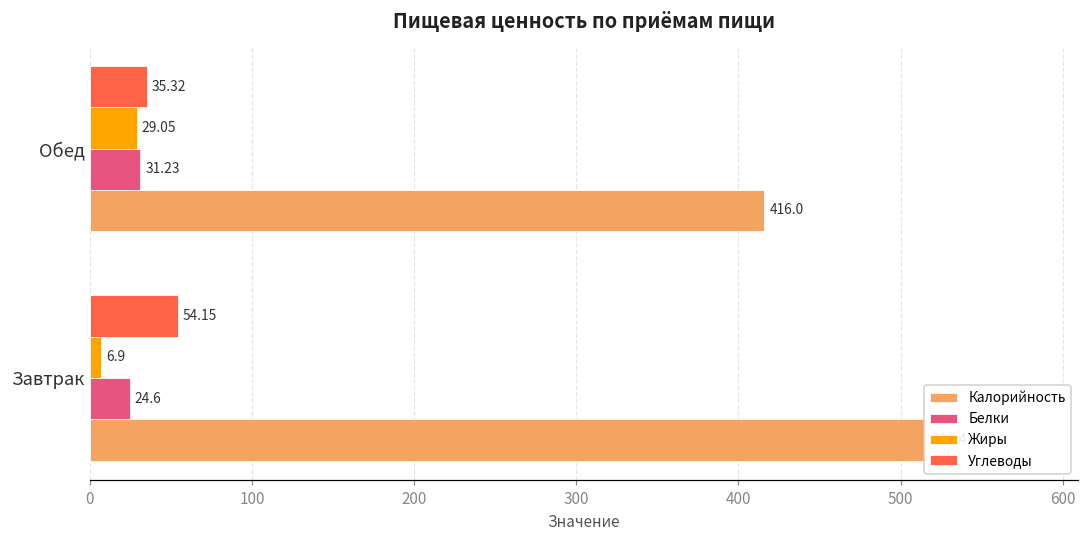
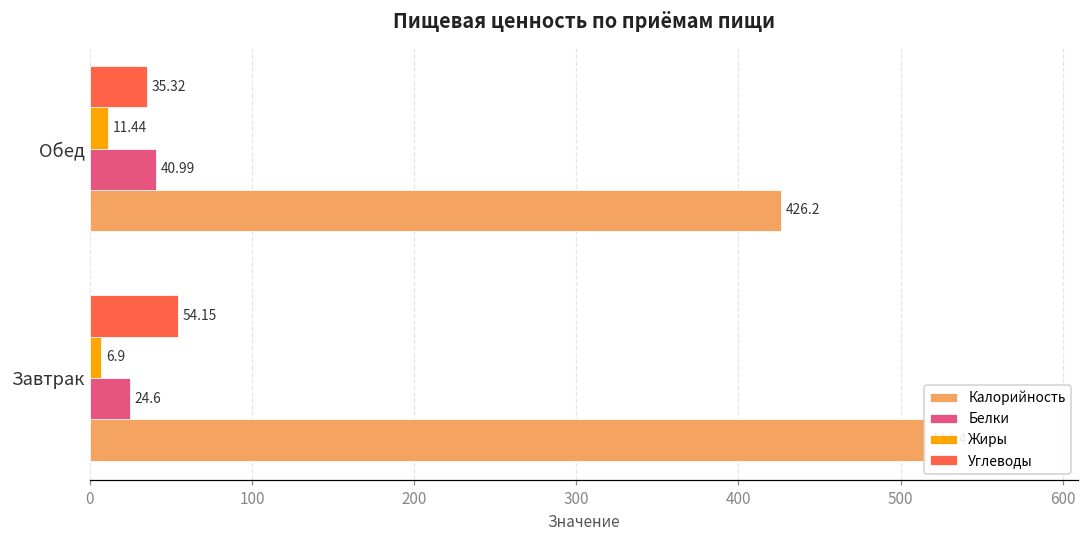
Жиры, Обед: 29.05 -> 11.44
Белки, Обед: 31.23 -> 40.99
Калорийность, Обед: 416.0 -> 426.2
